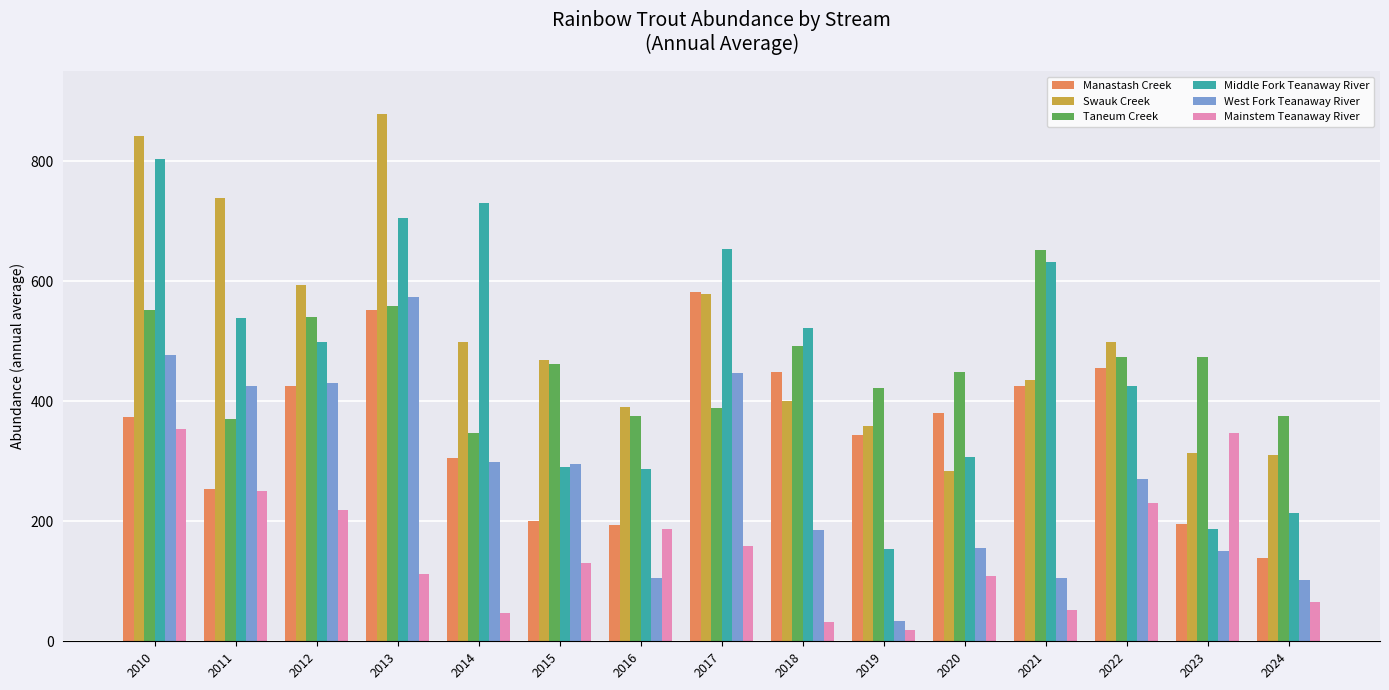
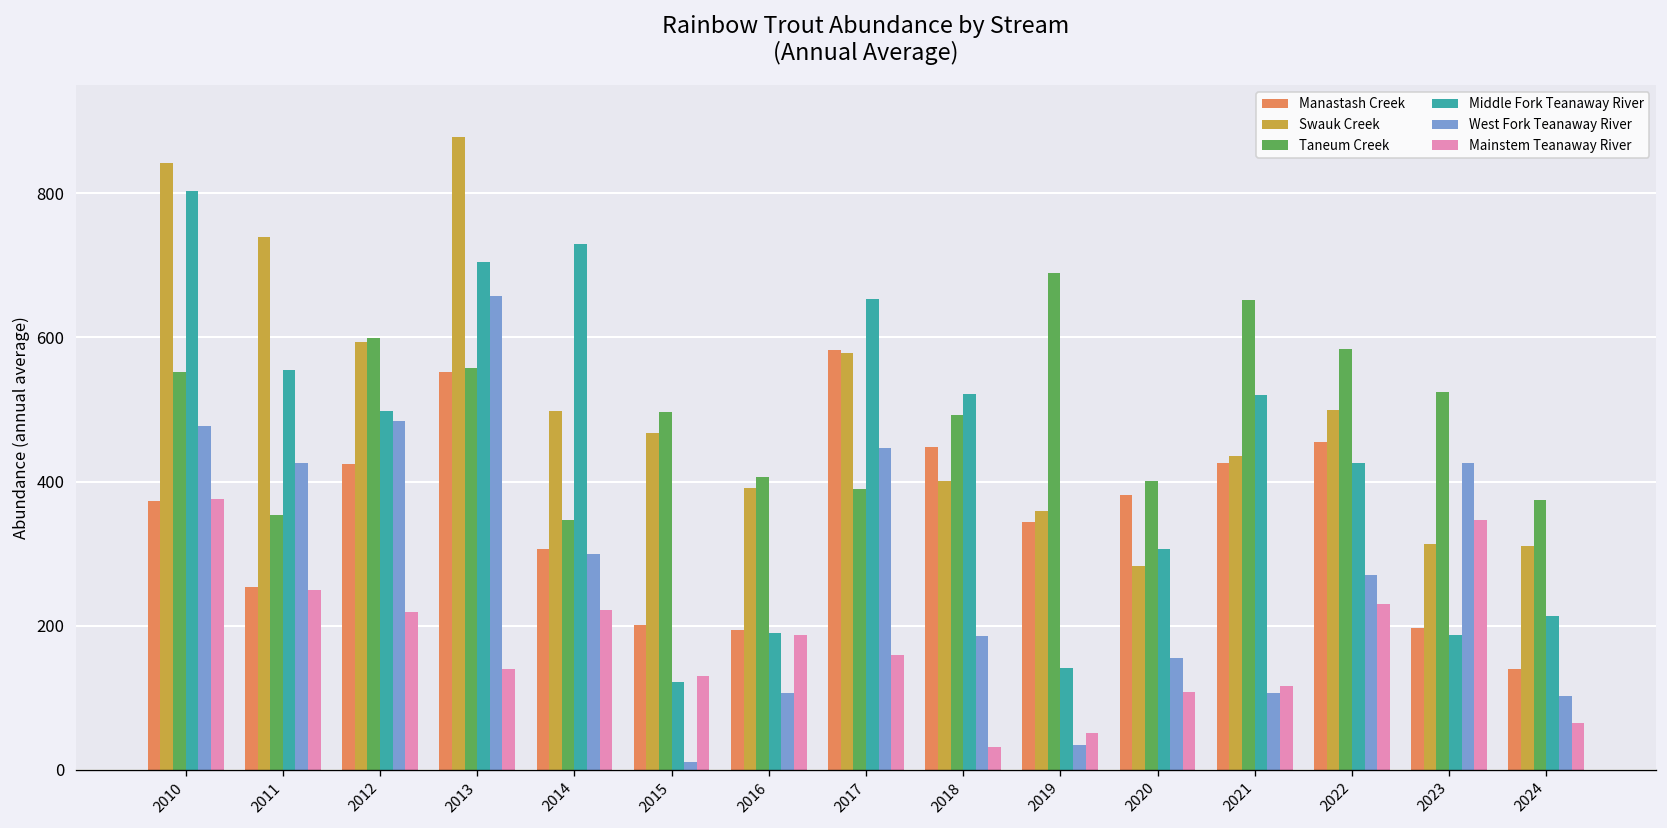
Mainstem Teanaway River, 2010: 350 -> 380
Taneum Creek, 2011: 370 -> 350
Middle Fork Teanaway River, 2011: 540 -> 560
Taneum Creek, 2012: 540 -> 600
West Fork Teanaway River, 2012: 430 -> 480
West Fork Teanaway River, 2013: 570 -> 660
Mainstem Teanaway River, 2013: 110 -> 140
Mainstem Teanaway River, 2014: 50 -> 220
Taneum Creek, 2015: 460 -> 500
Middle Fork Teanaway River, 2015: 290 -> 120
West Fork Teanaway River, 2015: 300 -> 10
Taneum Creek, 2016: 380 -> 410
Middle Fork Teanaway River, 2016: 290 -> 190
Taneum Creek, 2019: 420 -> 690
Middle Fork Teanaway River, 2019: 150 -> 140
Mainstem Teanaway River, 2019: 20 -> 50
Taneum Creek, 2020: 450 -> 400
Middle Fork Teanaway River, 2021: 630 -> 520
Mainstem Teanaway River, 2021: 50 -> 120
Taneum Creek, 2022: 470 -> 580
Taneum Creek, 2023: 470 -> 530
West Fork Teanaway River, 2023: 150 -> 430
